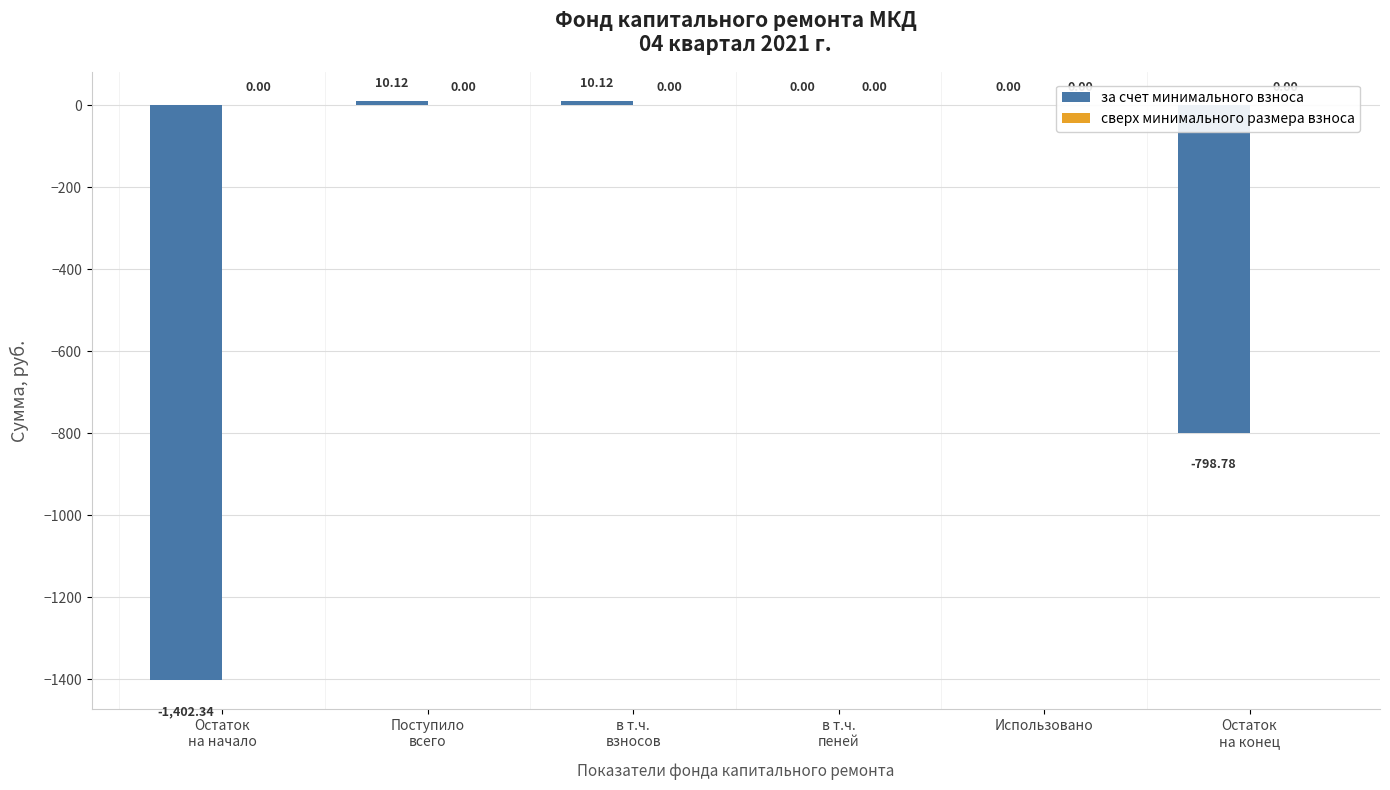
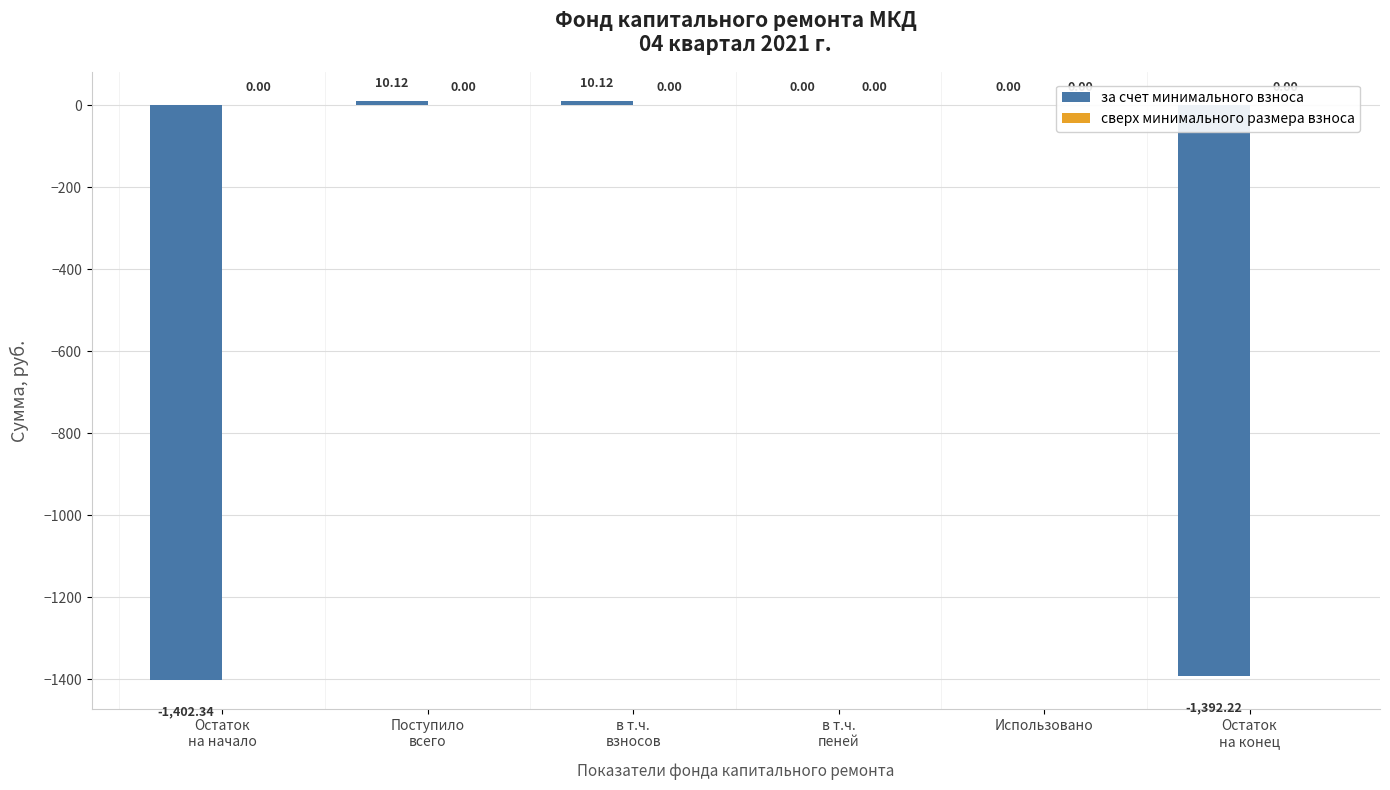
за счет минимального взноса, Остаток на конец: -798.78 -> -1,392.22
